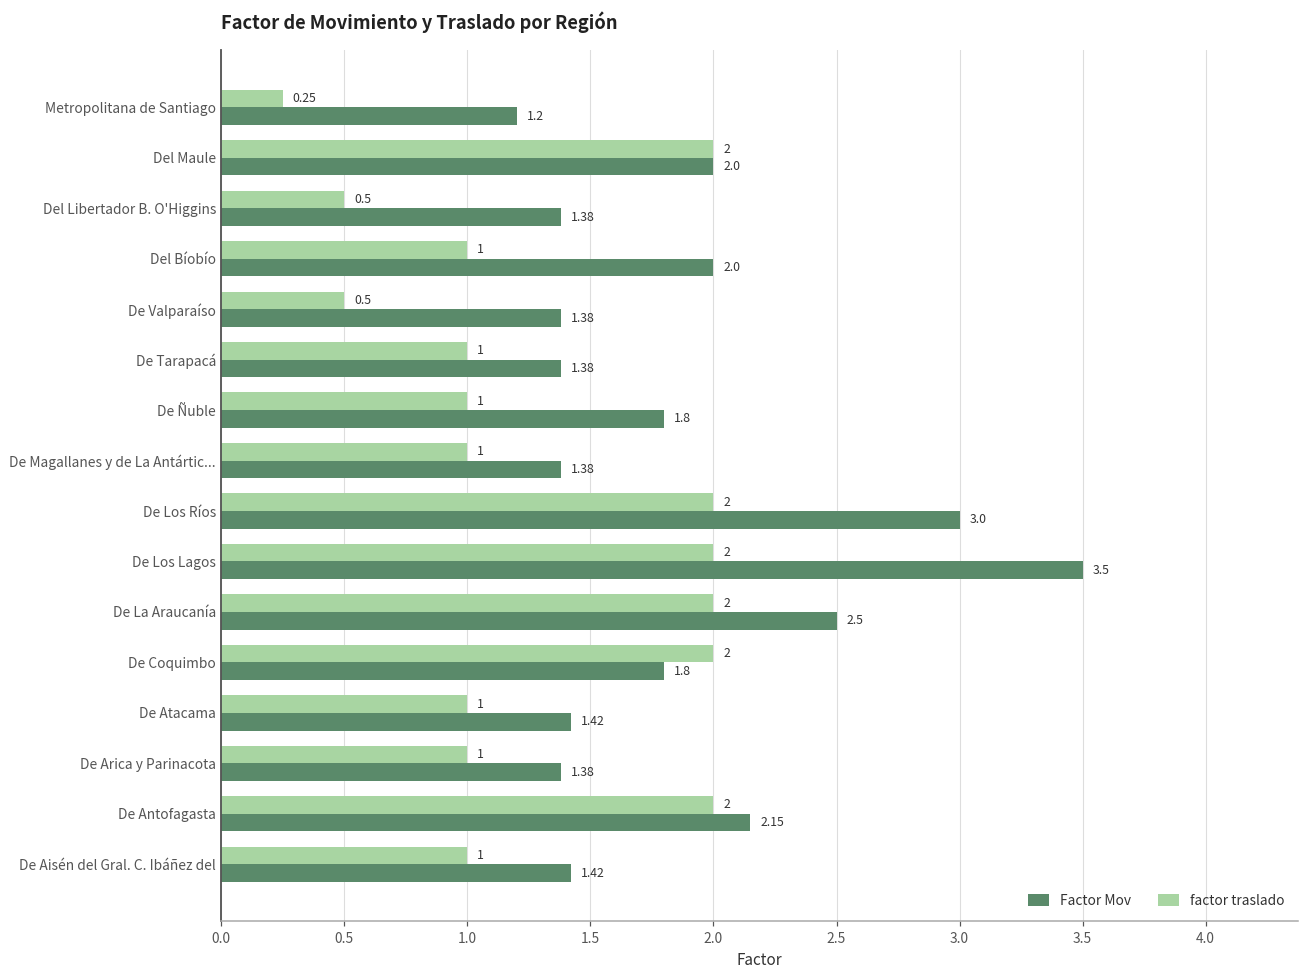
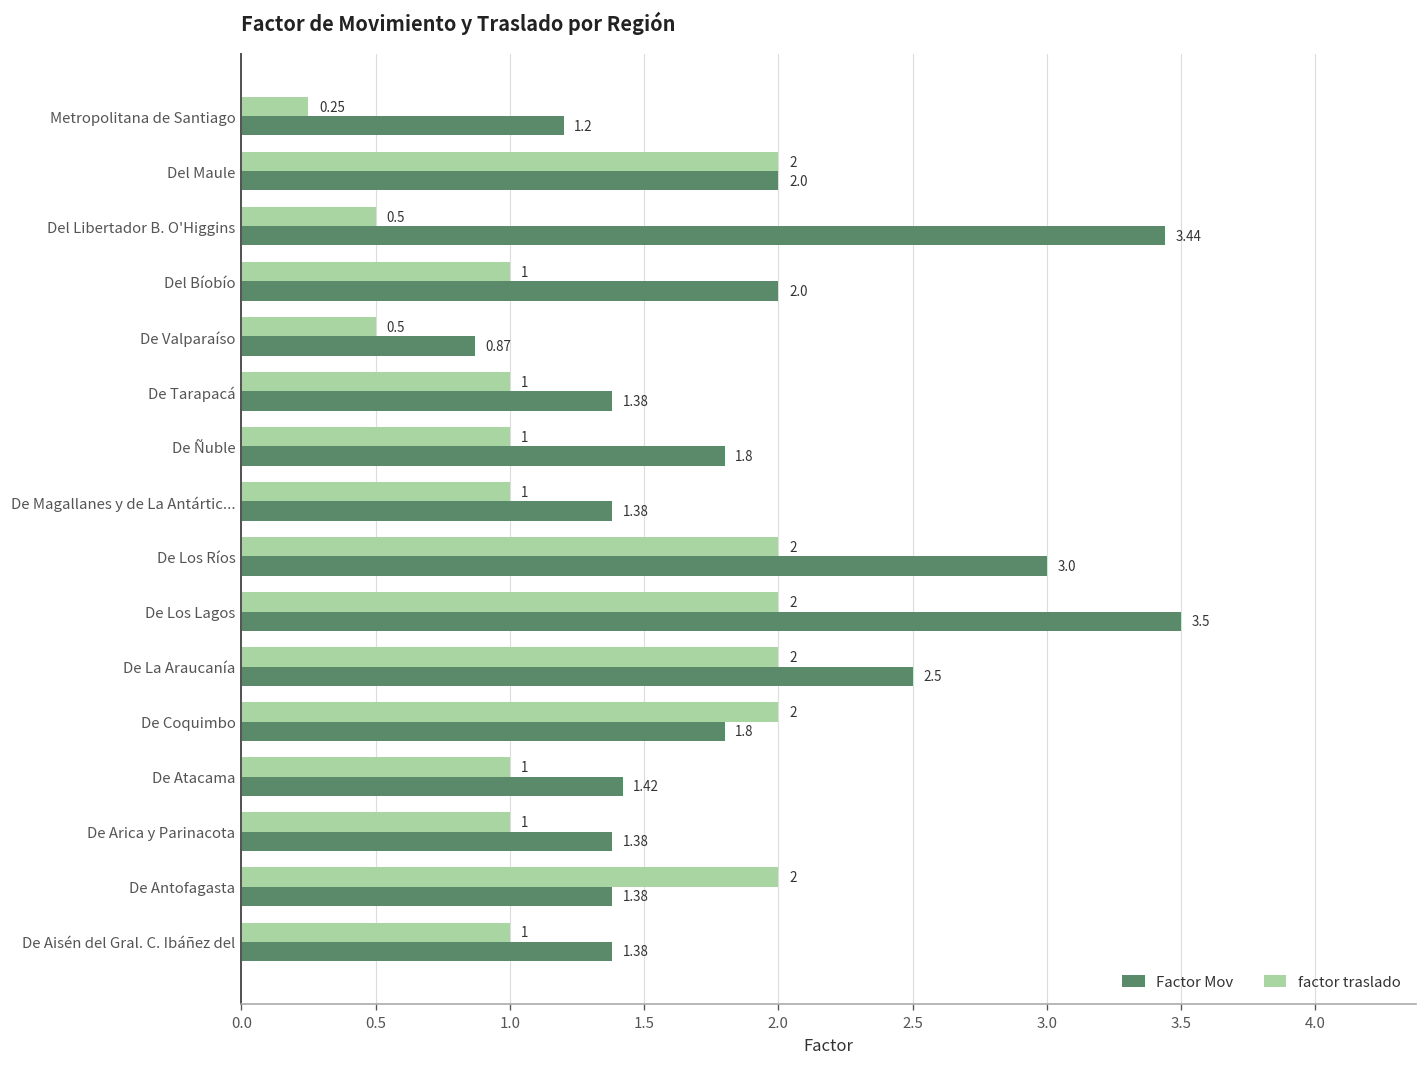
Factor Mov, Del Libertador B. O'Higgins: 1.38 -> 3.44
Factor Mov, De Valparaíso: 1.38 -> 0.87
Factor Mov, De Antofagasta: 2.15 -> 1.38
Factor Mov, De Aisén del Gral. C. Ibáñez del: 1.42 -> 1.38
